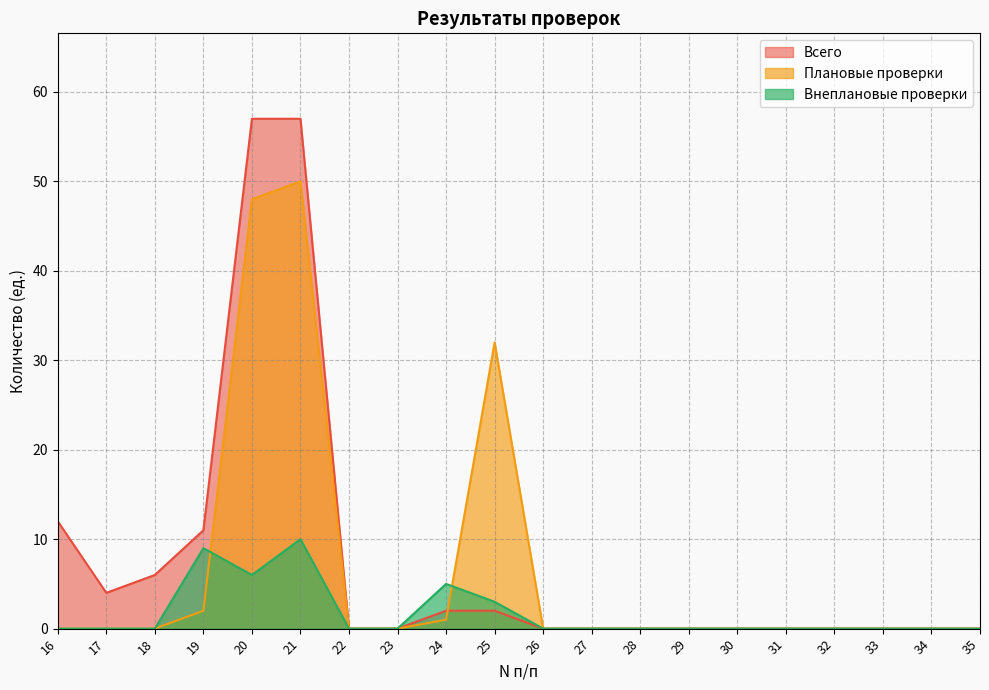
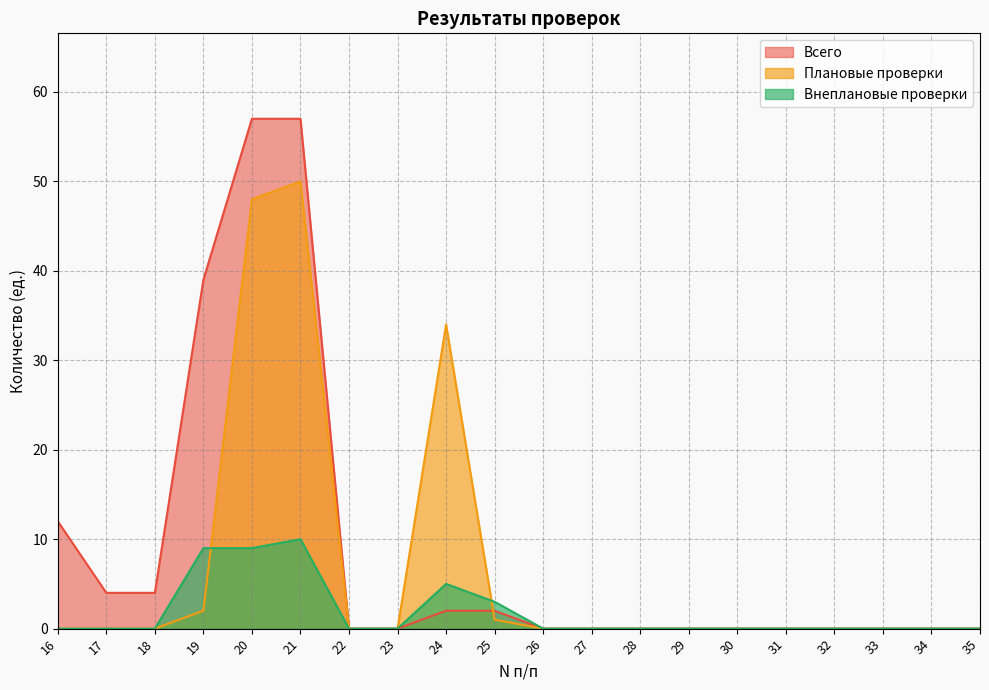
Всего, 18: 6 -> 4
Всего, 19: 11 -> 39
Внеплановые проверки, 20: 6 -> 9
Плановые проверки, 24: 1 -> 34
Плановые проверки, 25: 32 -> 1
